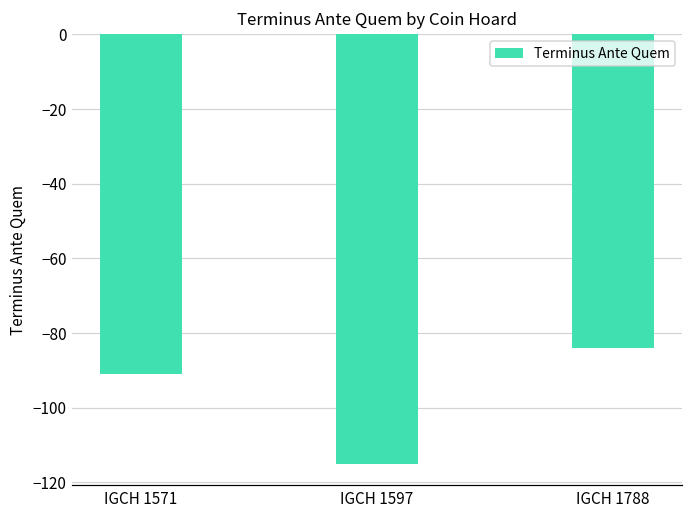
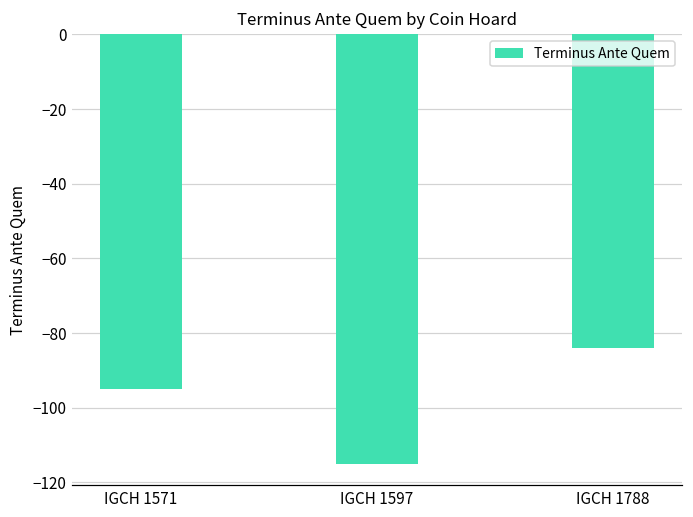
IGCH 1571: -91 -> -95
